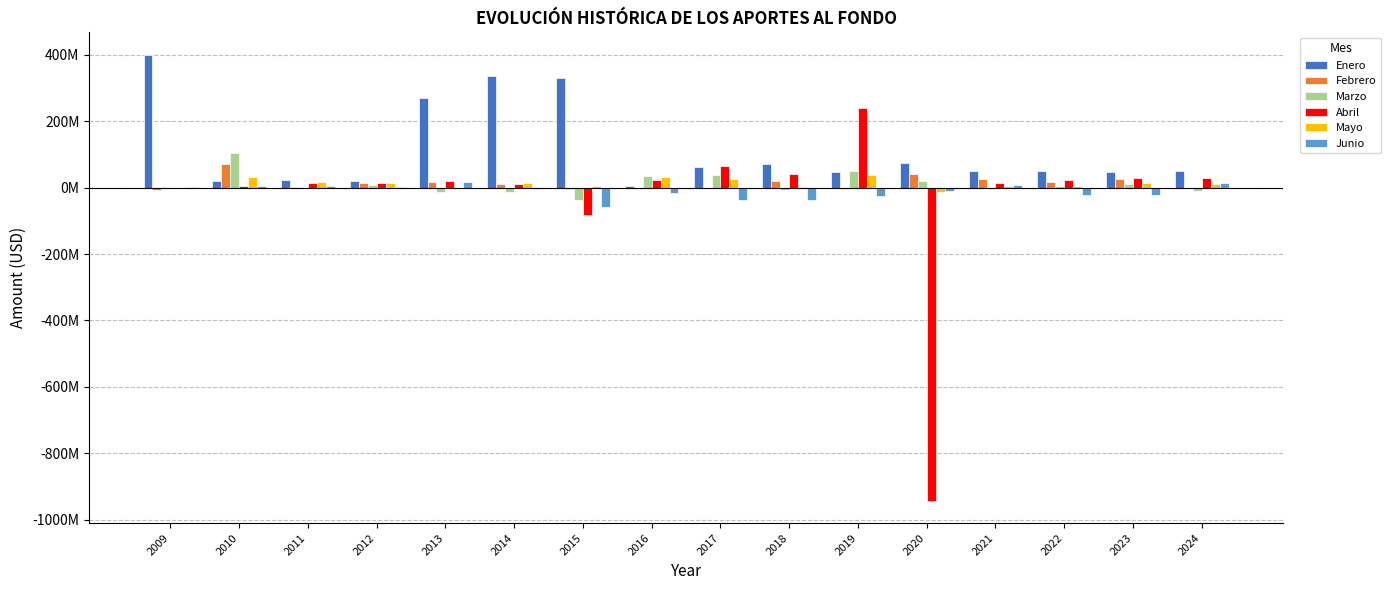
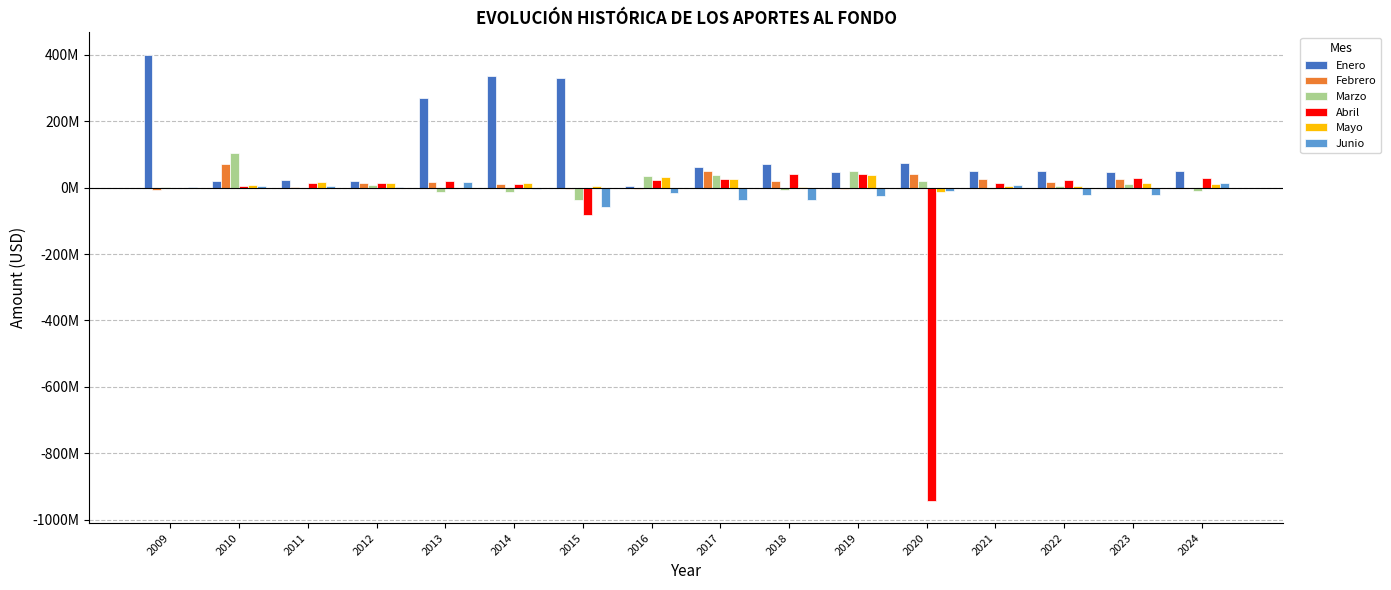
Mayo, 2010: 30000000 -> 10000000
Febrero, 2017: 0 -> 50000000
Abril, 2017: 70000000 -> 30000000
Abril, 2019: 240000000 -> 40000000
